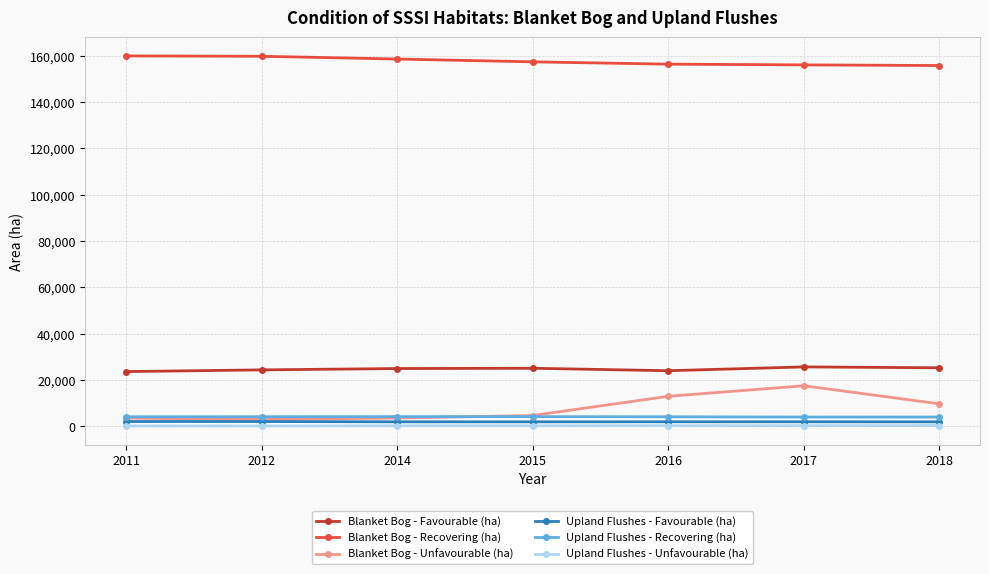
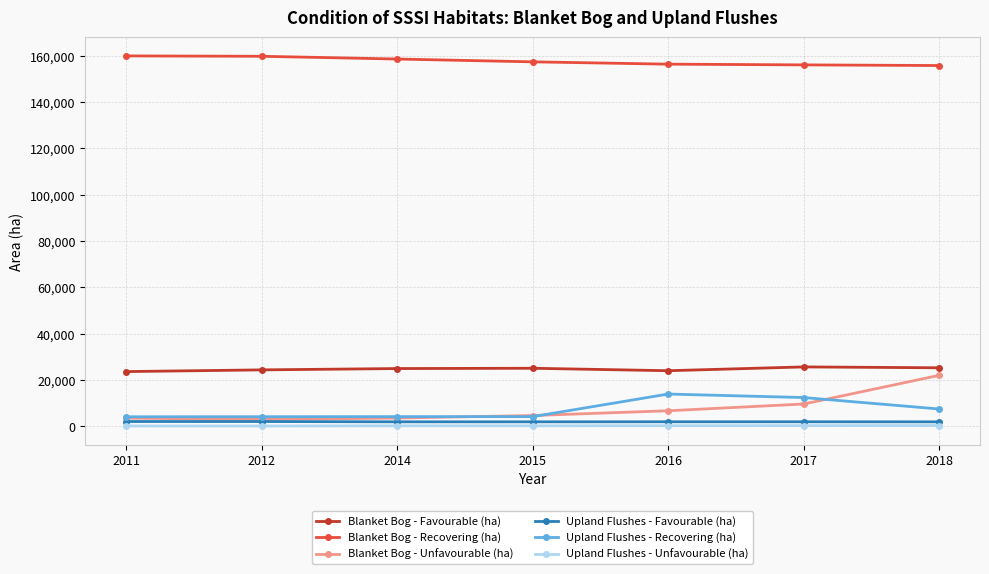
Blanket Bog - Unfavourable (ha), 2016: 13,000 -> 7,000
Upland Flushes - Recovering (ha), 2016: 4,000 -> 14,000
Blanket Bog - Unfavourable (ha), 2017: 18,000 -> 10,000
Upland Flushes - Recovering (ha), 2017: 4,000 -> 12,000
Blanket Bog - Unfavourable (ha), 2018: 10,000 -> 22,000
Upland Flushes - Recovering (ha), 2018: 4,000 -> 8,000
